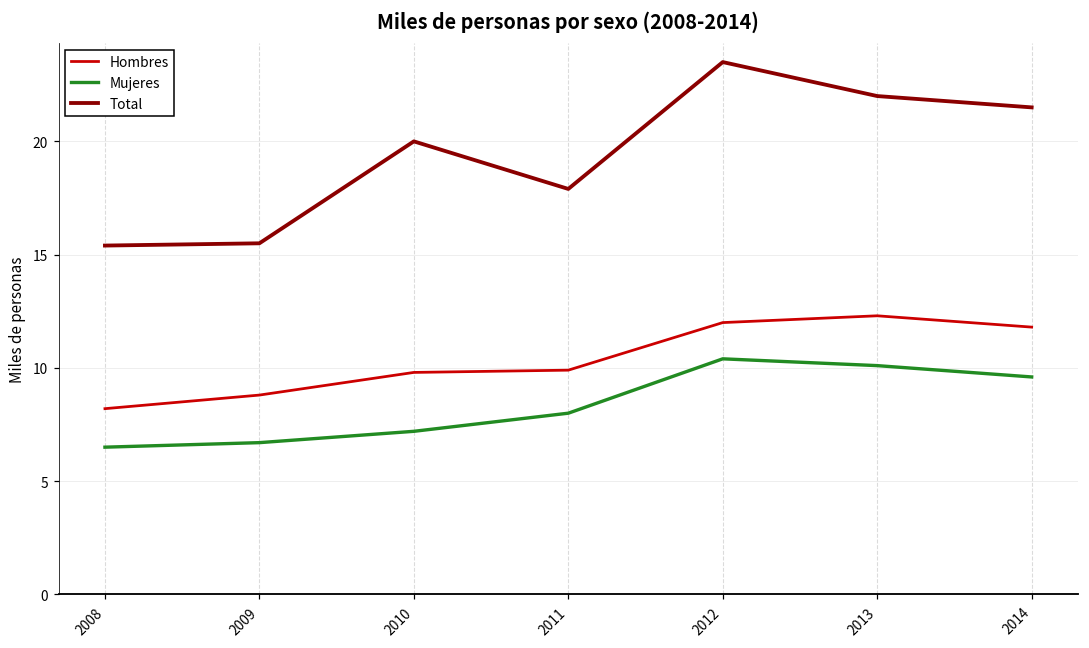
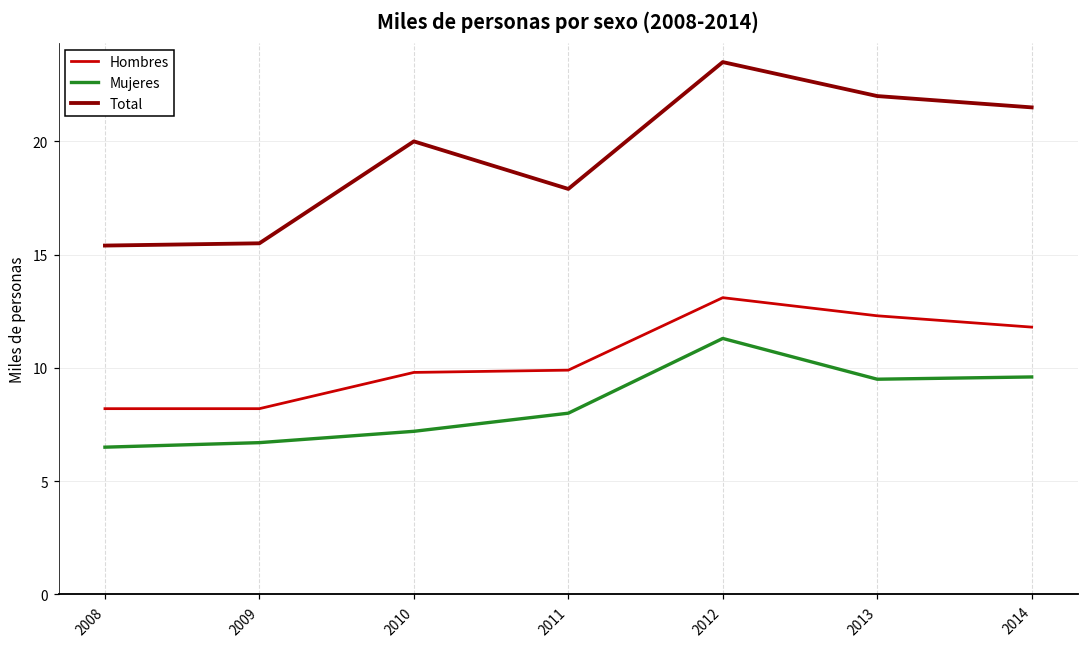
Hombres, 2009: 8.8 -> 8.2
Hombres, 2012: 12.0 -> 13.1
Mujeres, 2012: 10.4 -> 11.3
Mujeres, 2013: 10.1 -> 9.5
